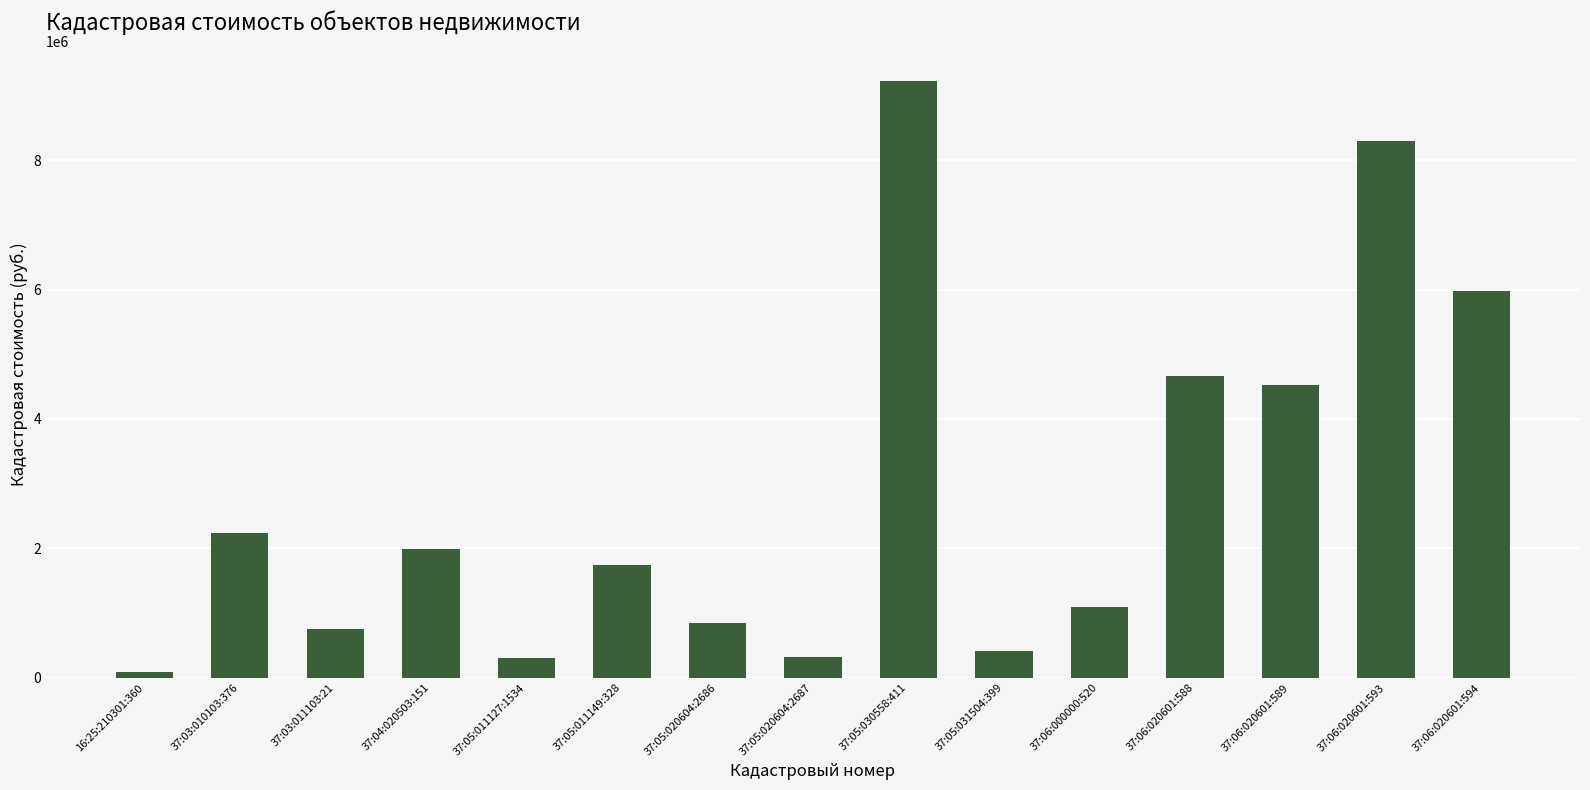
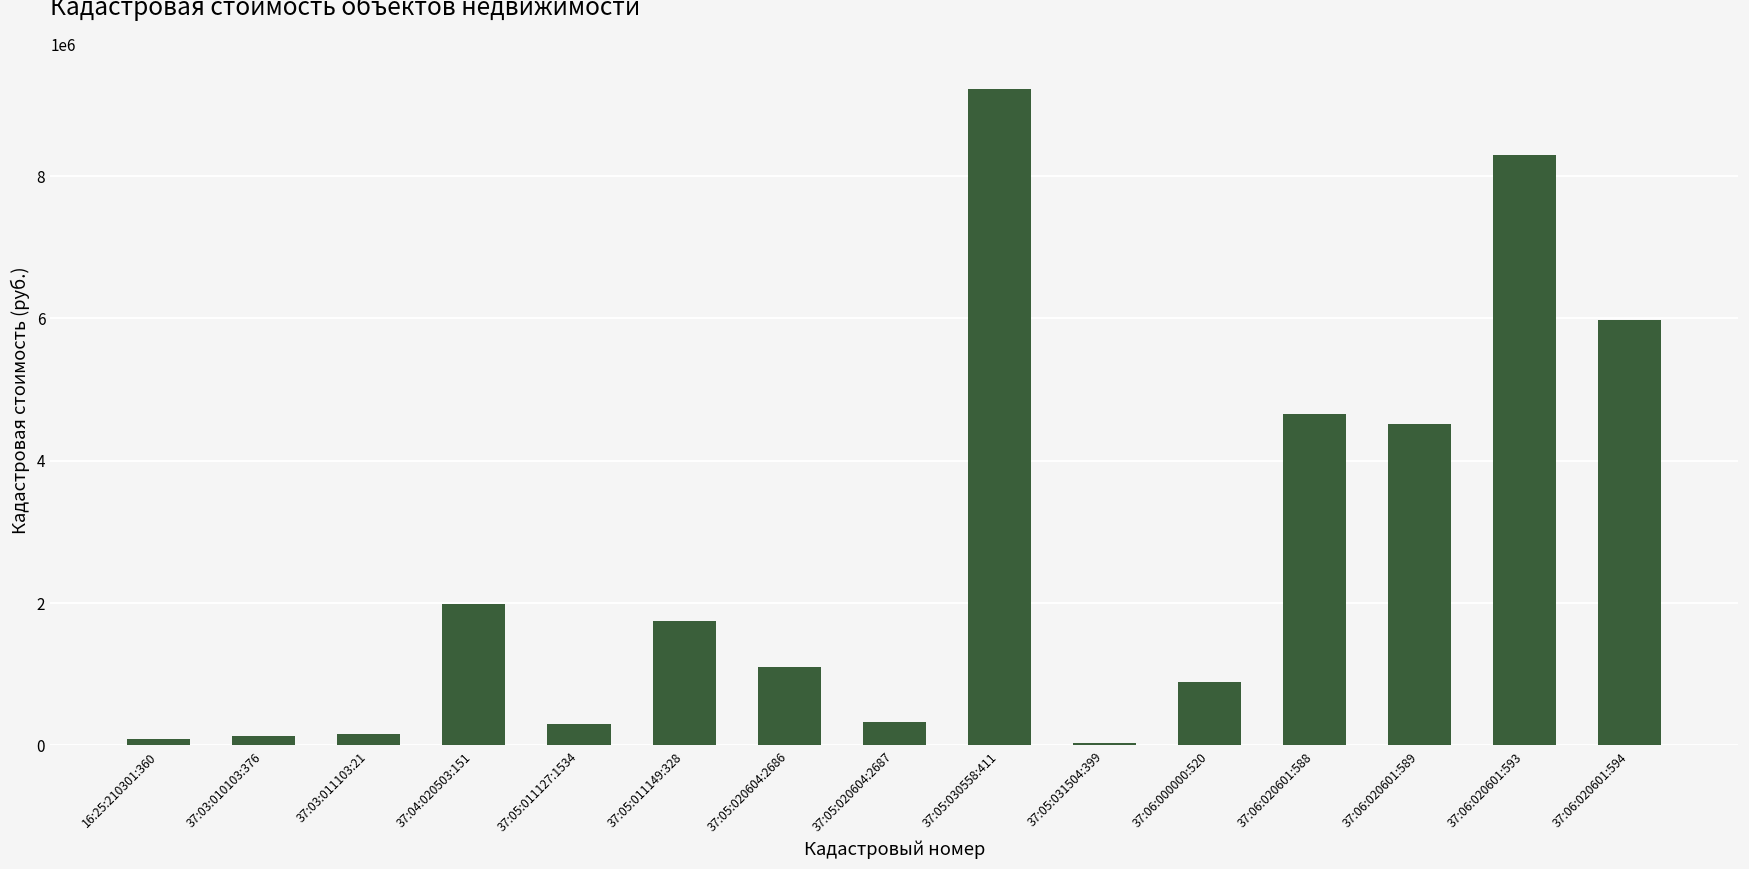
37:03:010103:376: 2200000 -> 100000
37:03:011103:21: 800000 -> 200000
37:05:020604:2686: 900000 -> 1100000
37:05:031504:399: 400000 -> 0
37:06:000000:520: 1100000 -> 900000
